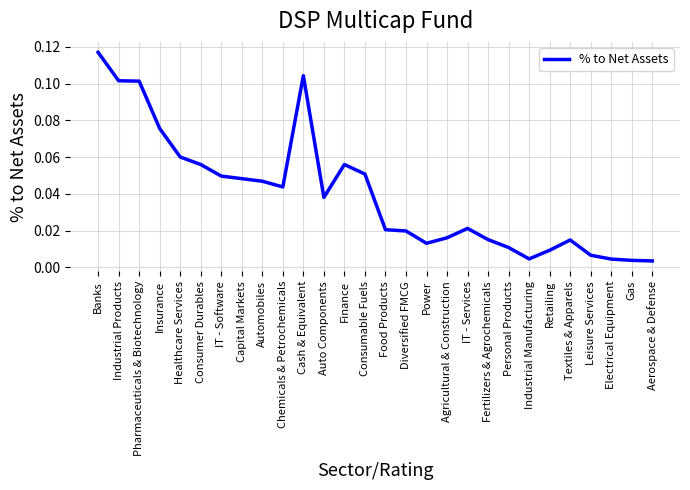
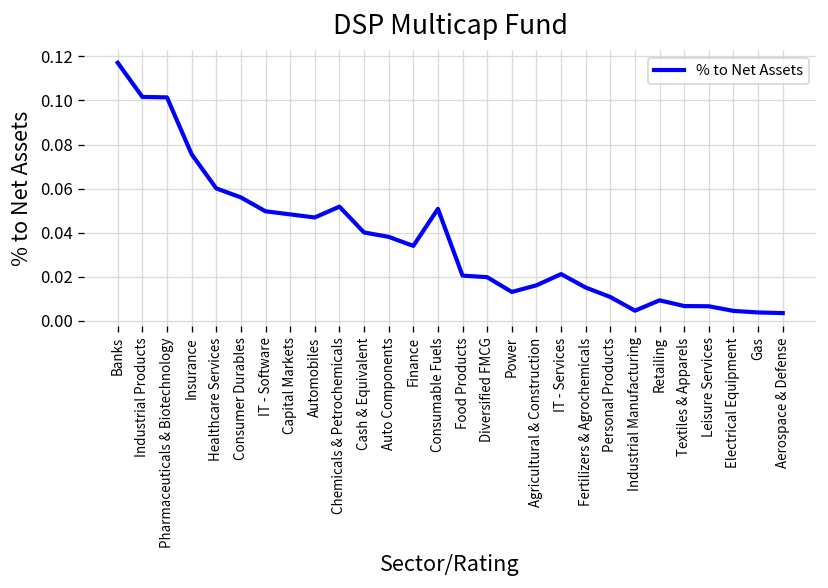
Chemicals & Petrochemicals: 0.044 -> 0.052
Cash & Equivalent: 0.104 -> 0.040
Finance: 0.056 -> 0.034
Textiles & Apparels: 0.015 -> 0.007
